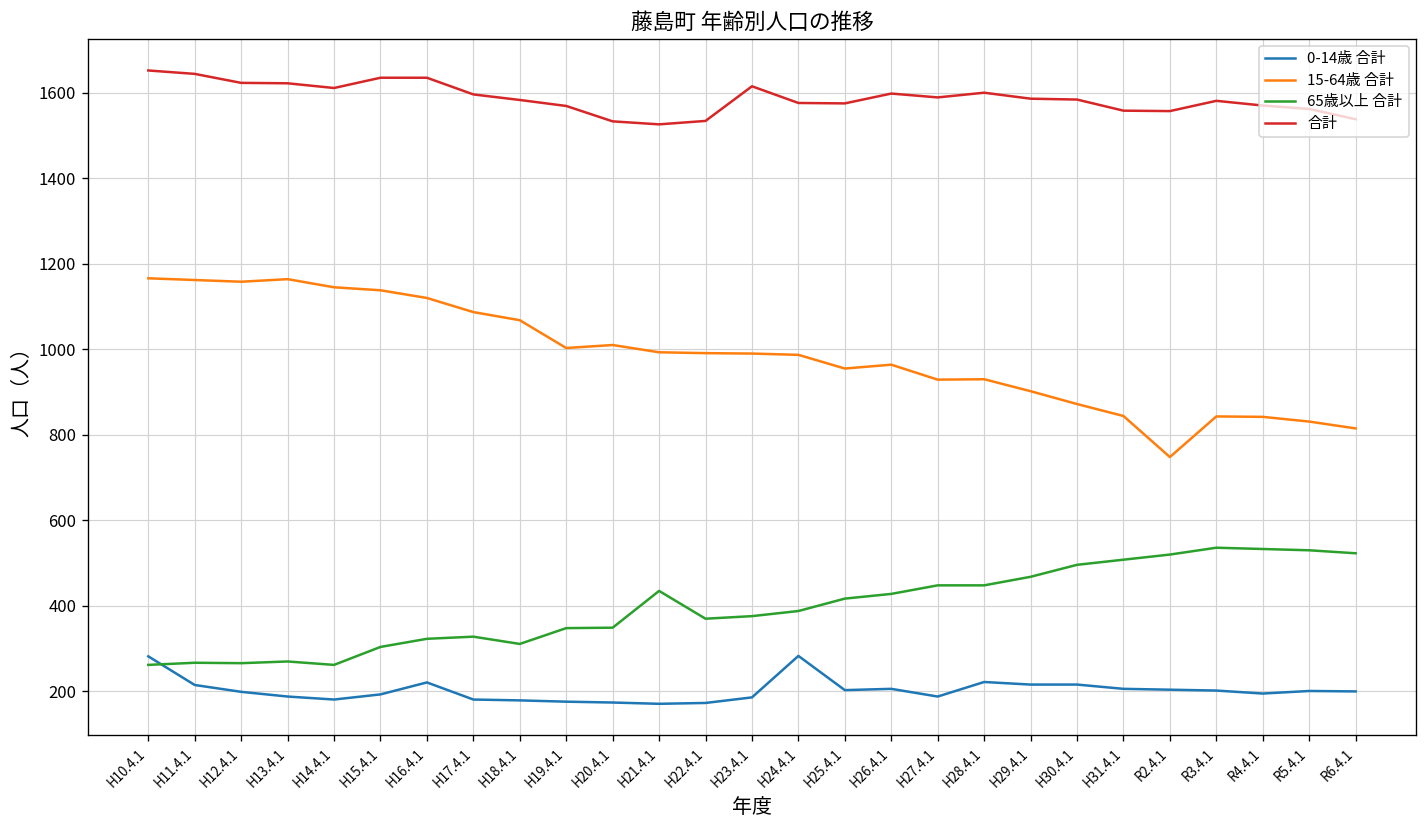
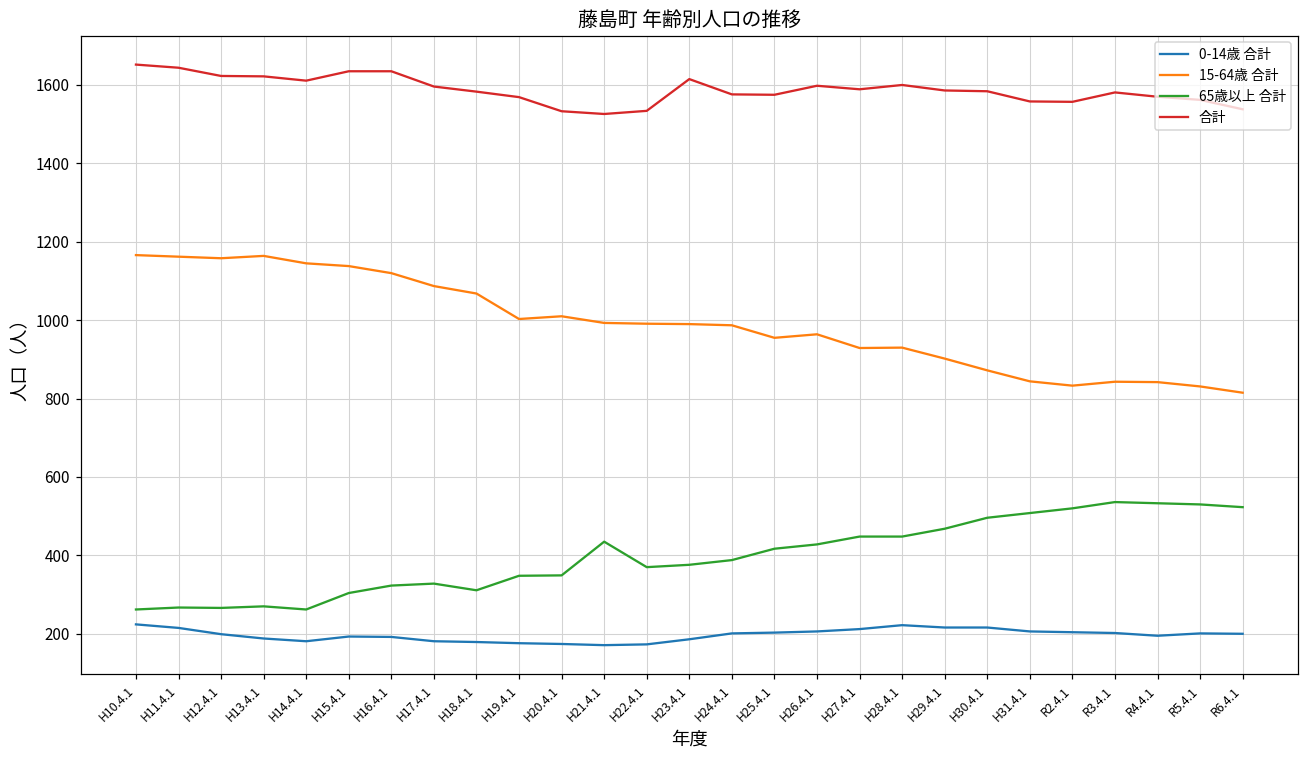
0-14歳 合計, H10.4.1: 280 -> 220
0-14歳 合計, H16.4.1: 220 -> 190
0-14歳 合計, H24.4.1: 280 -> 200
0-14歳 合計, H27.4.1: 190 -> 210
15-64歳 合計, R2.4.1: 750 -> 830
